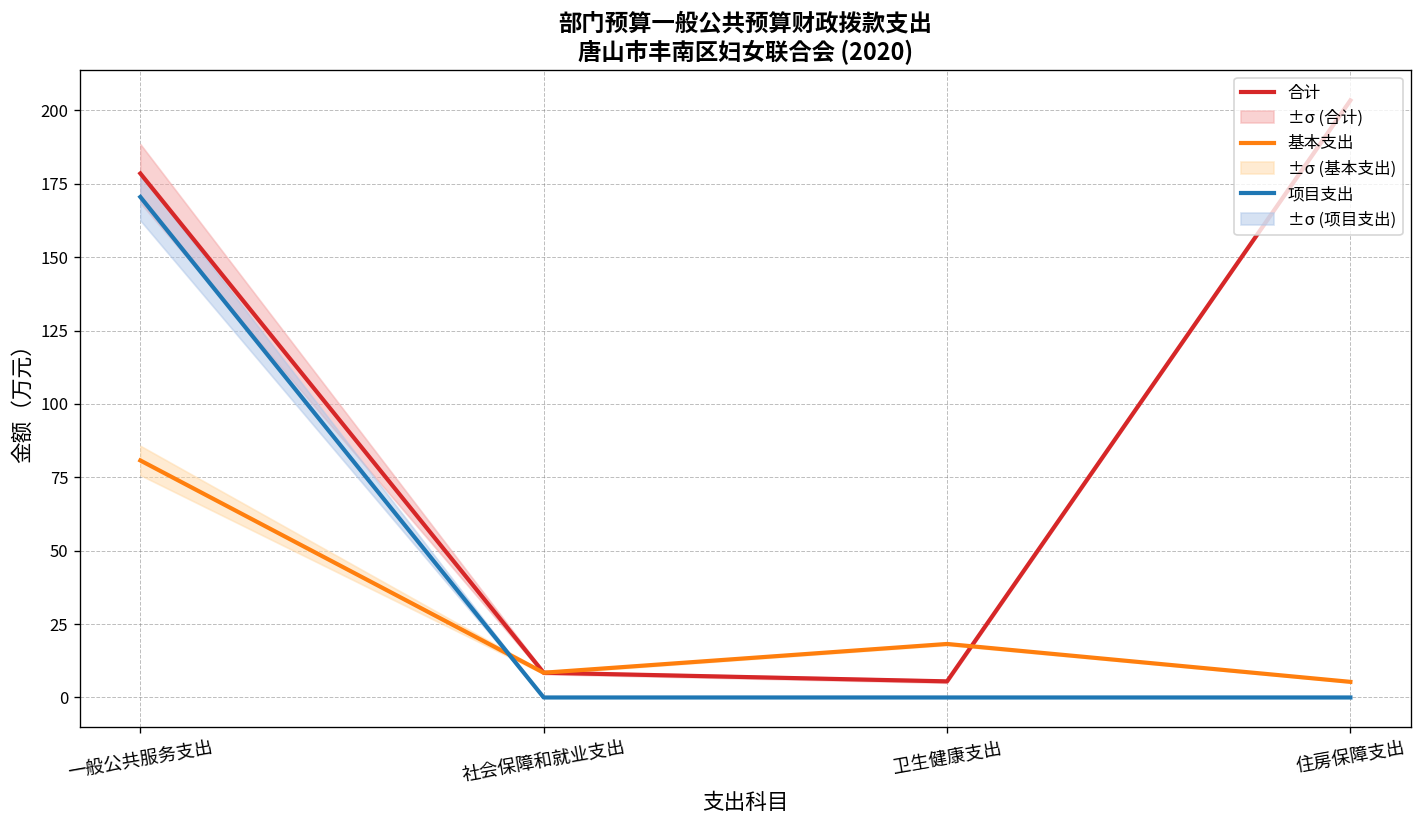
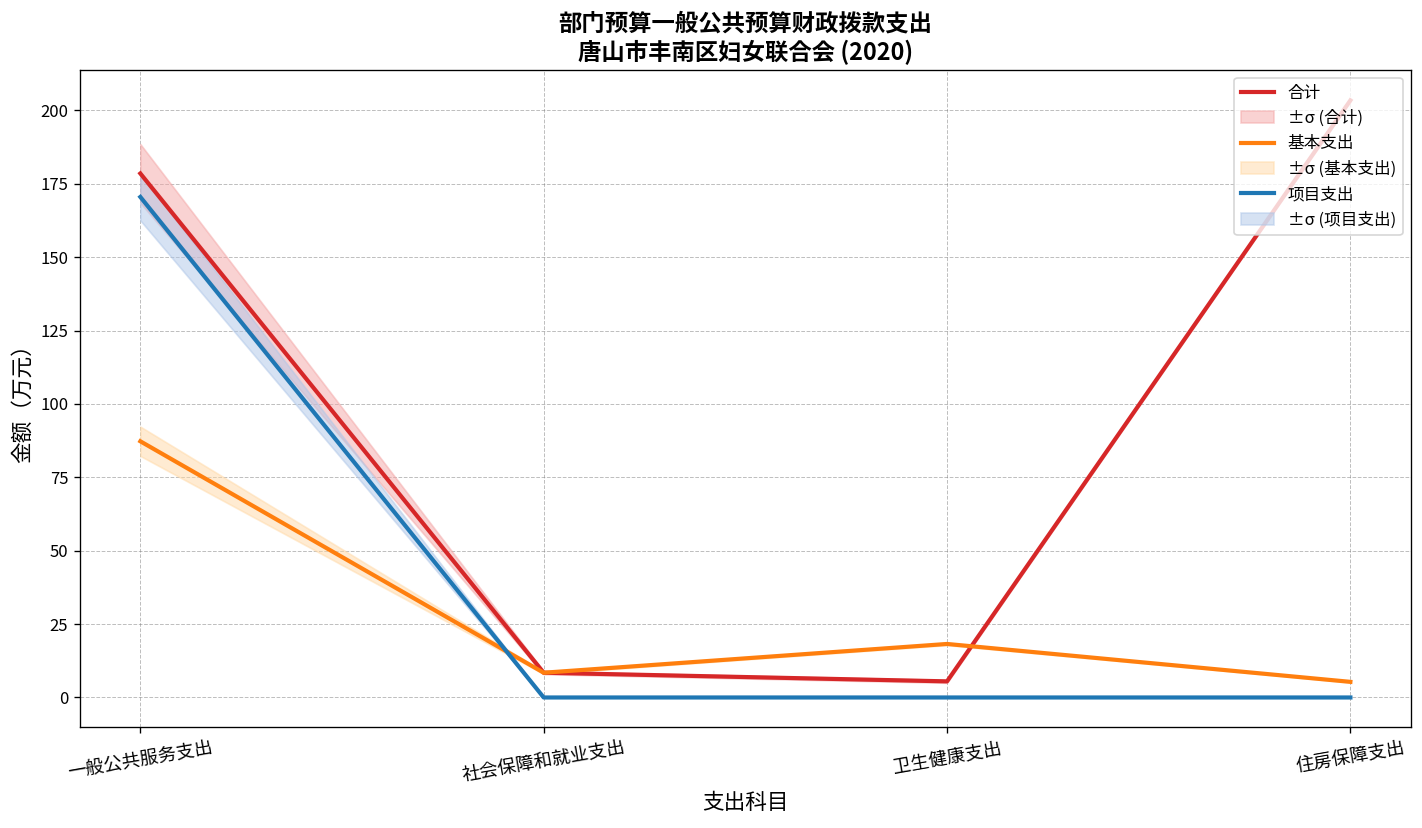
基本支出, 一般公共服务支出: 81 -> 87
